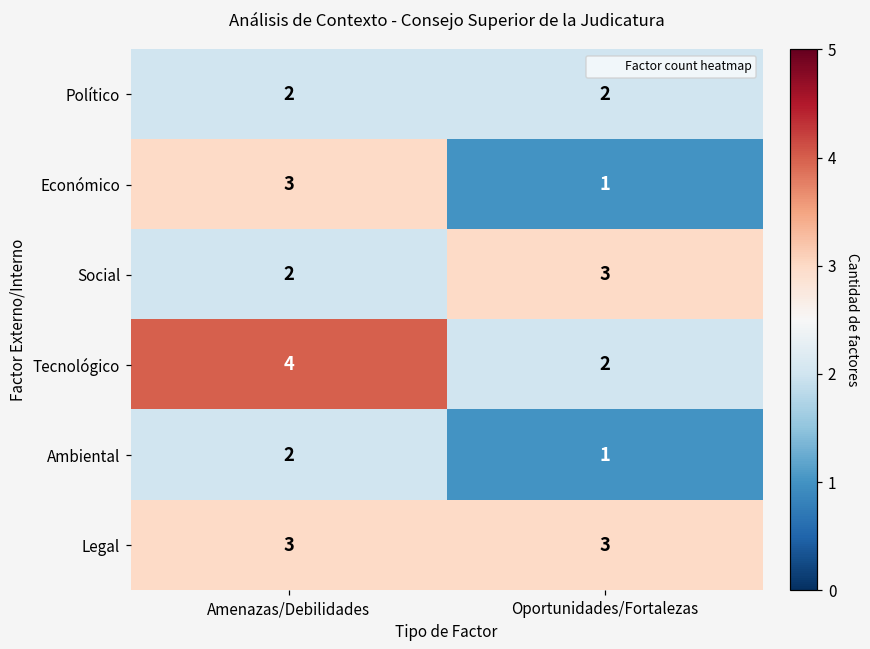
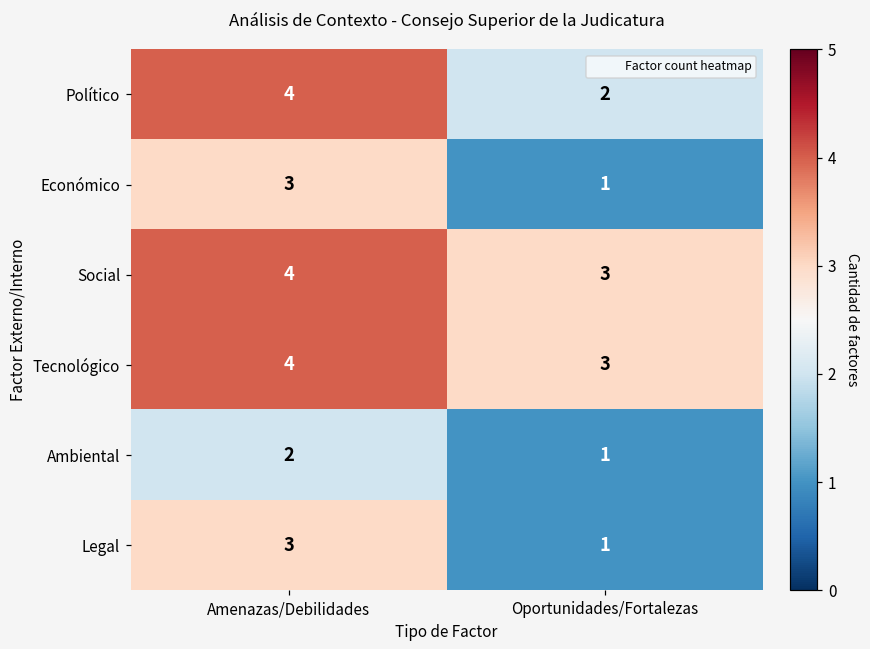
Político, Amenazas/Debilidades: 2 -> 4
Social, Amenazas/Debilidades: 2 -> 4
Tecnológico, Oportunidades/Fortalezas: 2 -> 3
Legal, Oportunidades/Fortalezas: 3 -> 1
